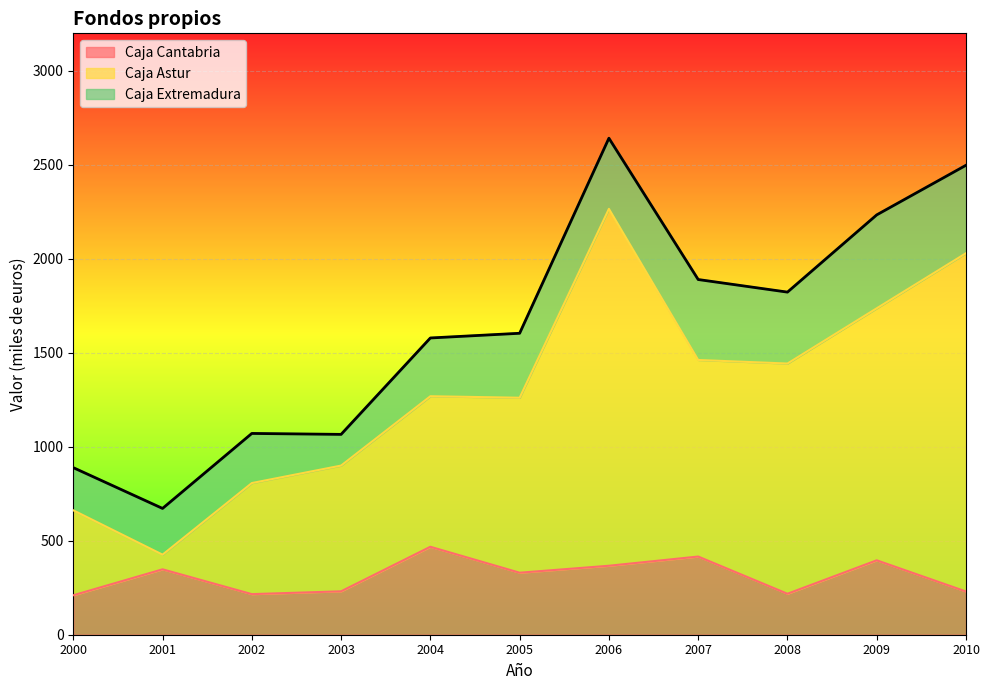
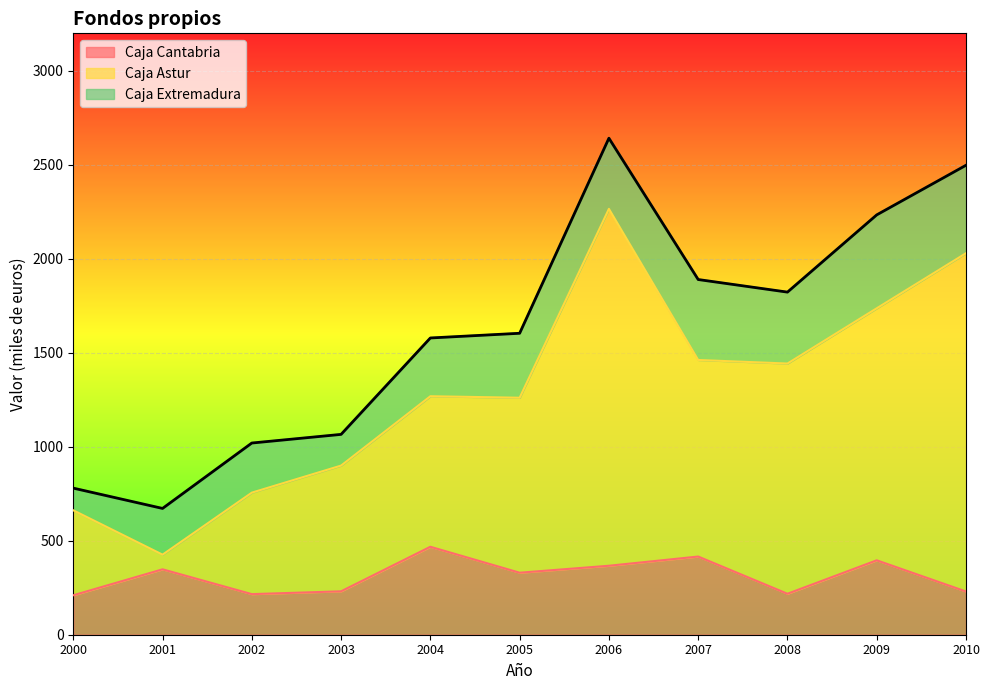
Caja Extremadura, 2000: 230 -> 120
Caja Astur, 2002: 590 -> 540
